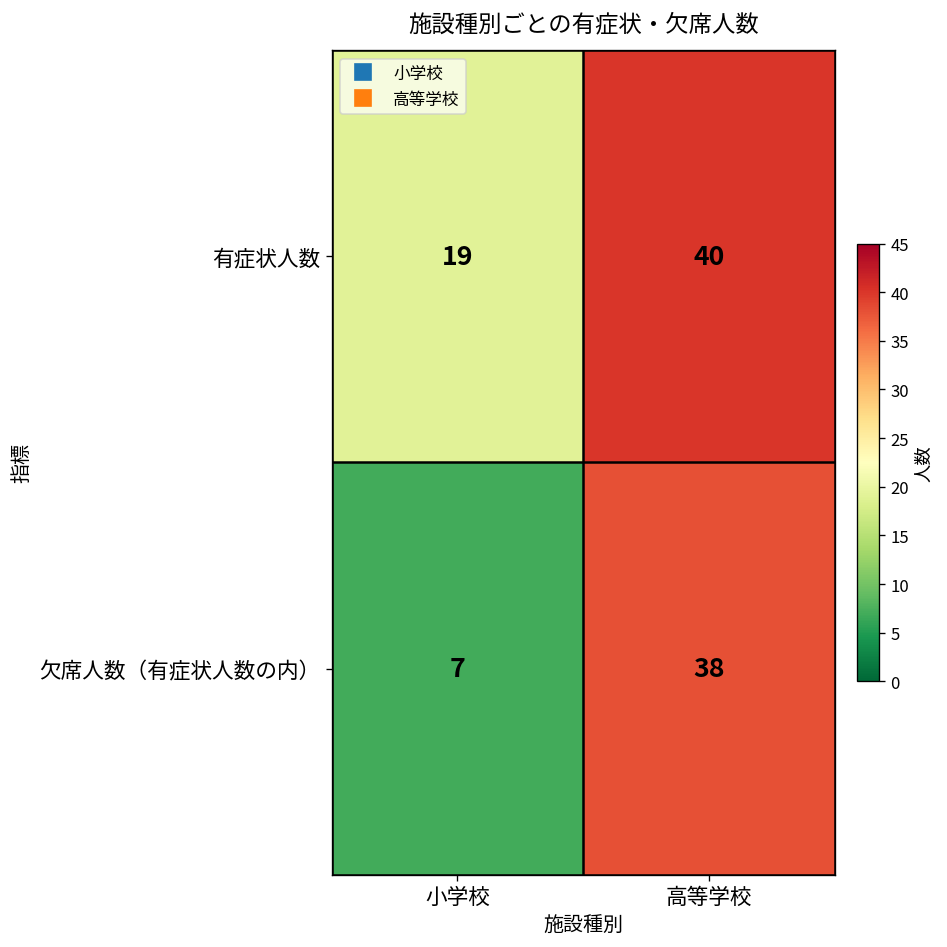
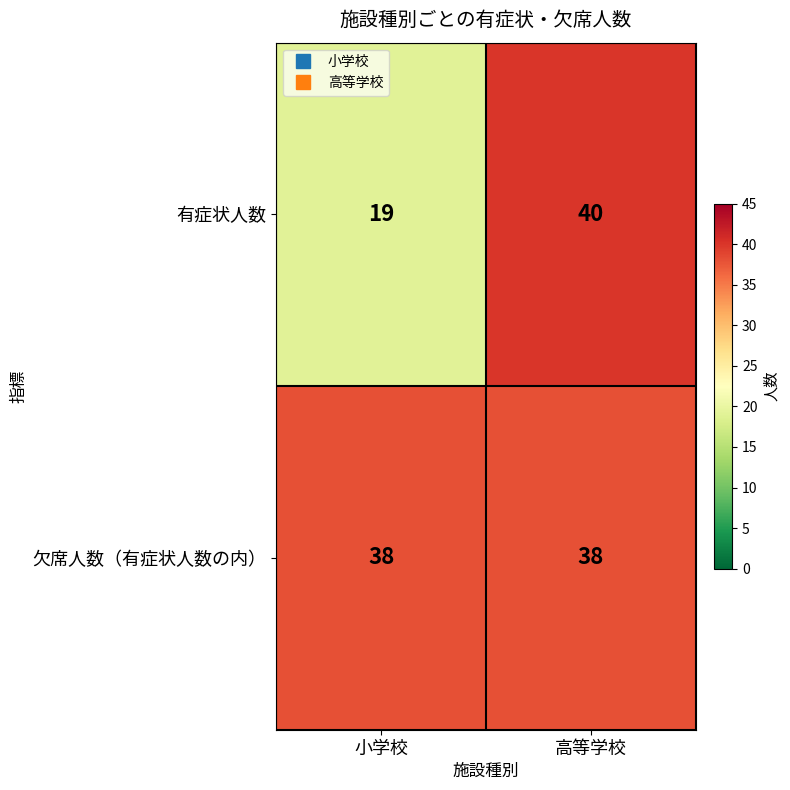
欠席人数（有症状人数の内）, 小学校: 7 -> 38
